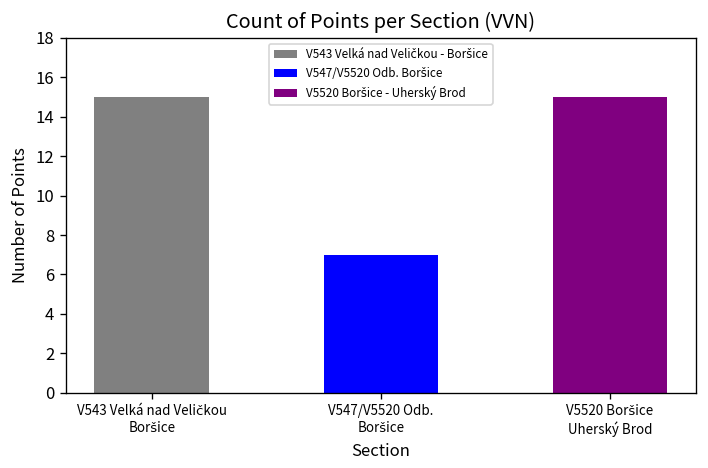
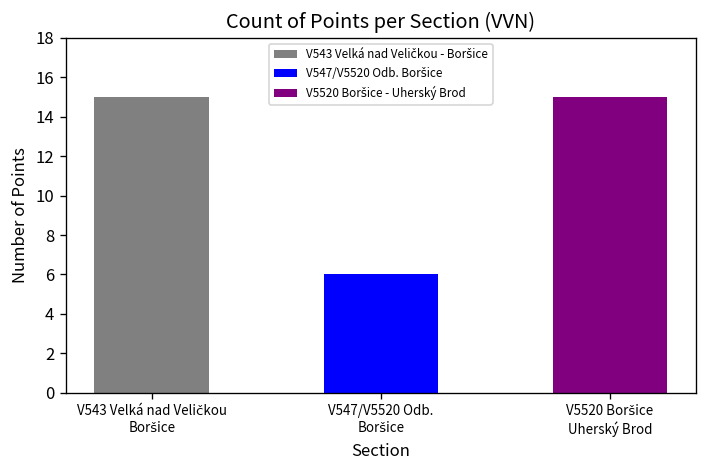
V547/V5520 Odb. Boršice: 7 -> 6
